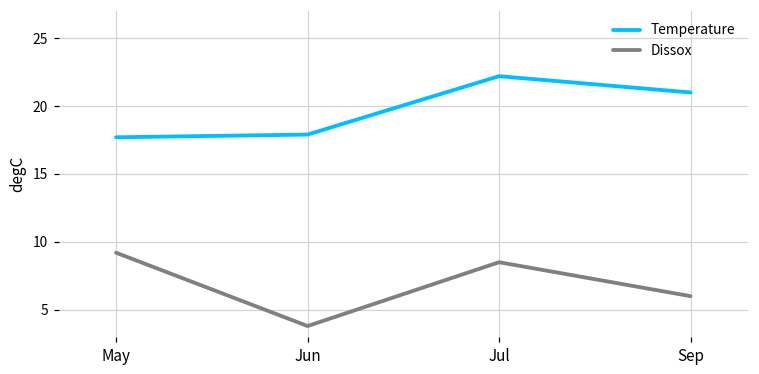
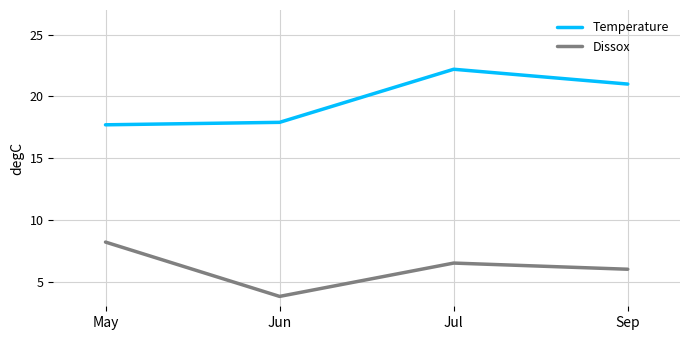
Dissox, May: 9.2 -> 8.2
Dissox, Jul: 8.5 -> 6.5
